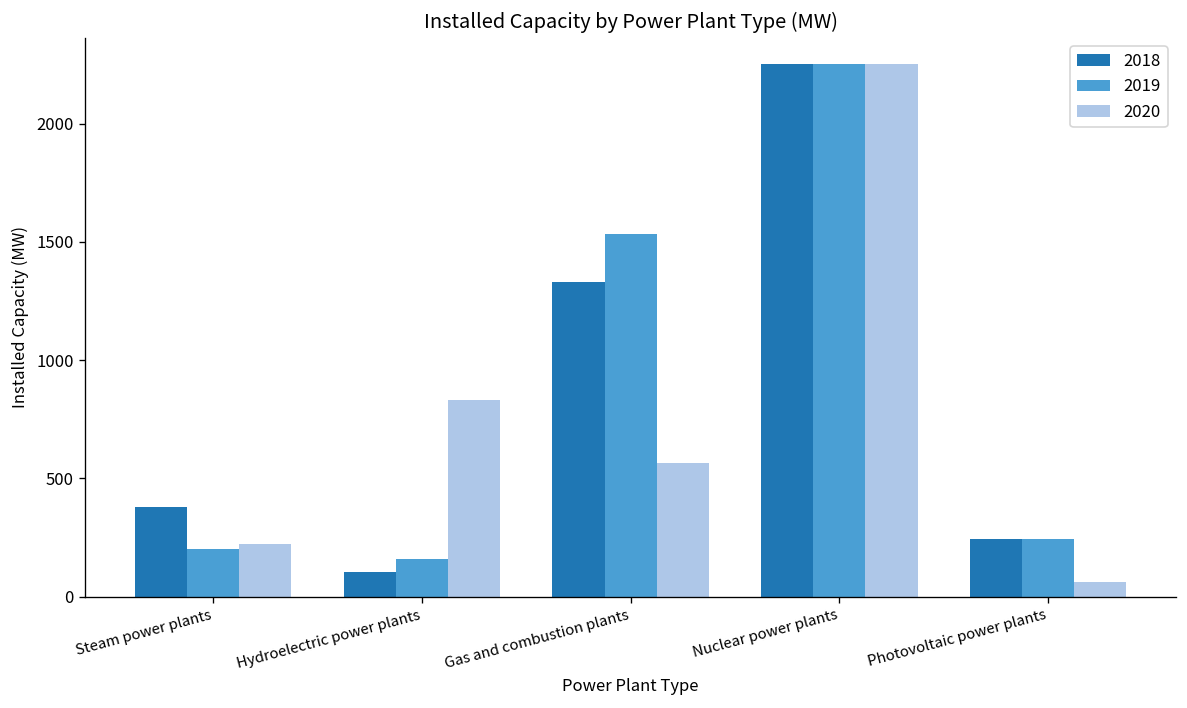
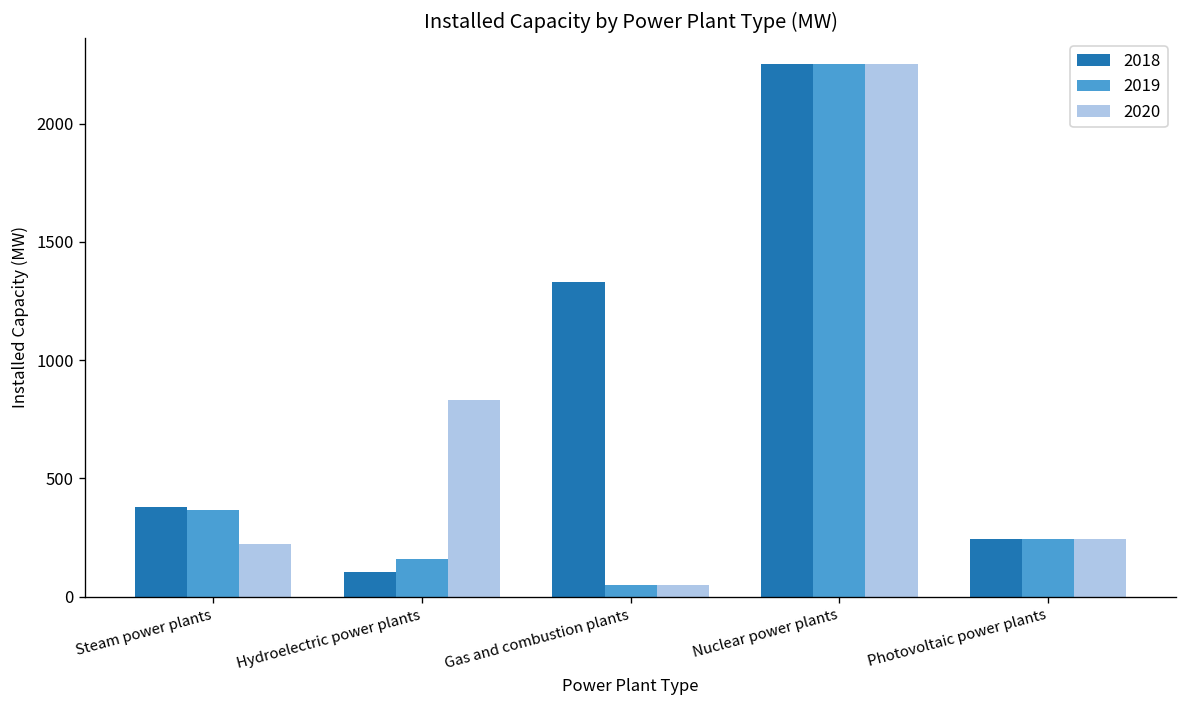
2019, Steam power plants: 200 -> 370
2019, Gas and combustion plants: 1530 -> 50
2020, Gas and combustion plants: 570 -> 50
2020, Photovoltaic power plants: 60 -> 240
